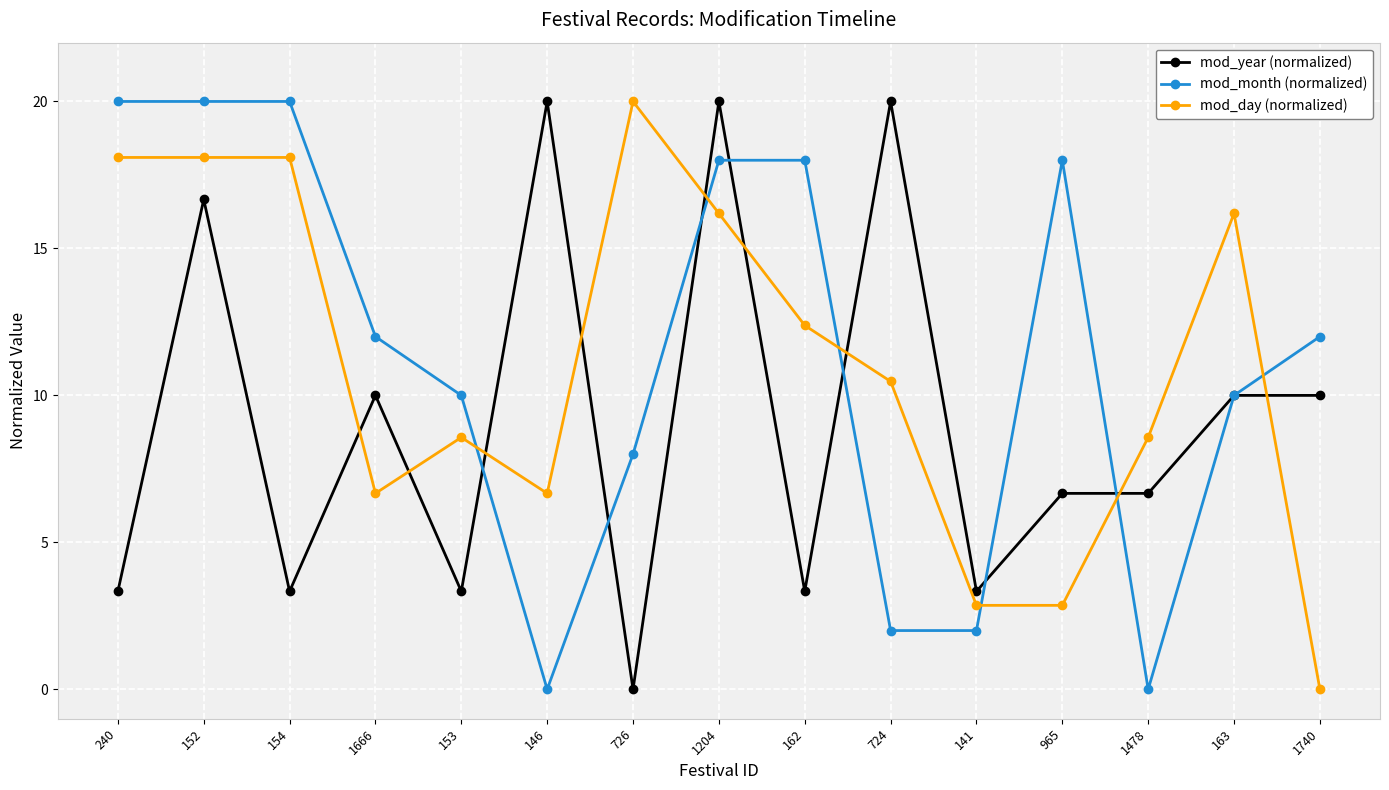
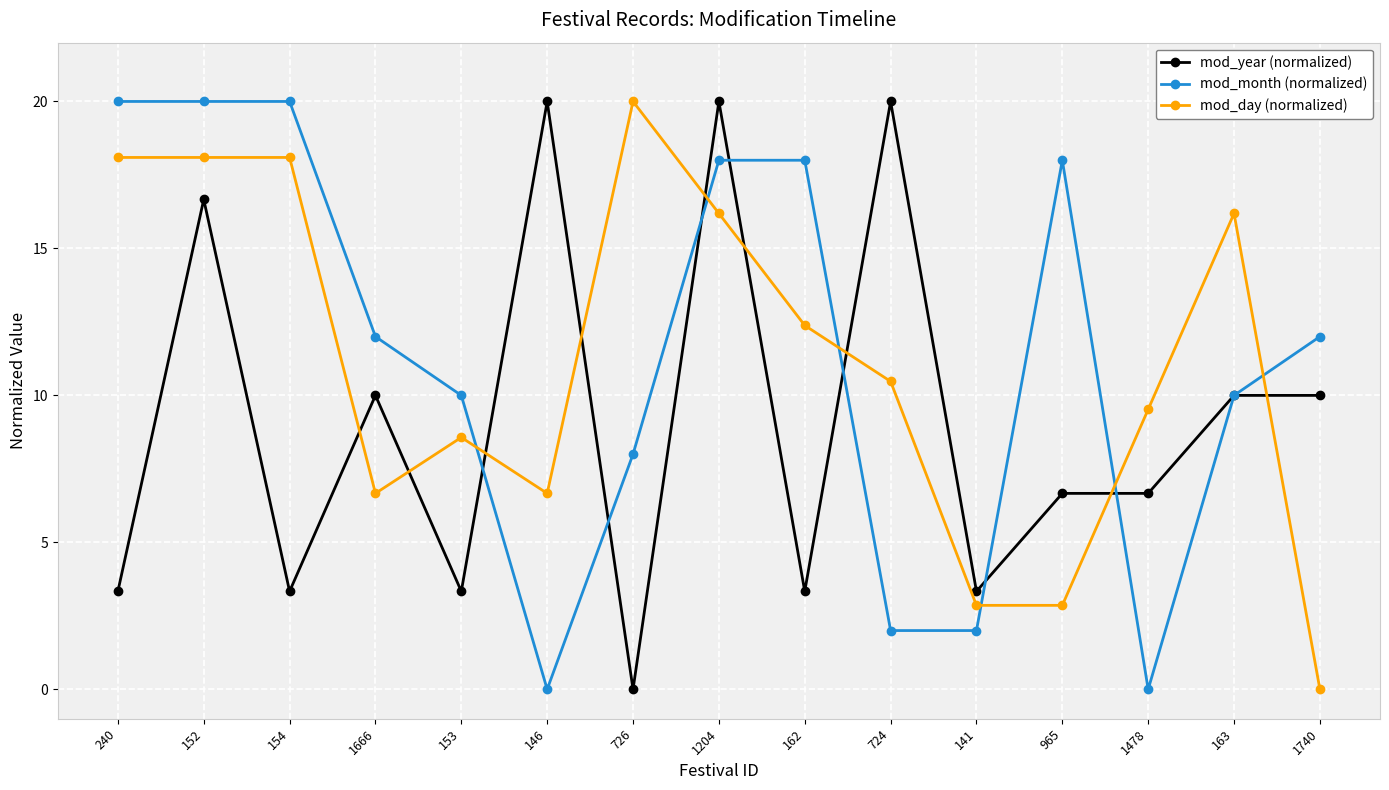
mod_day (normalized), 1478: 8.6 -> 9.5
